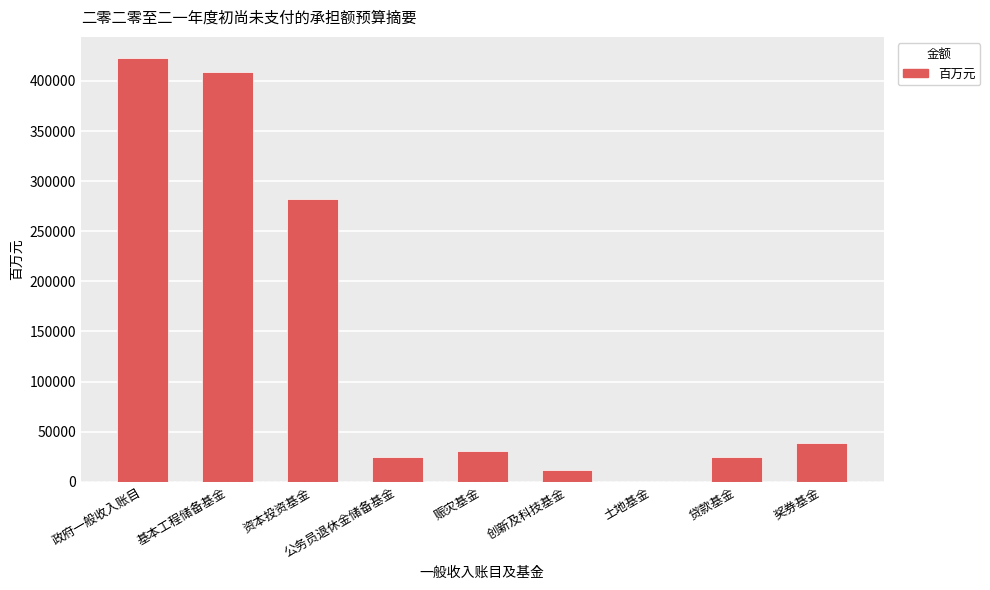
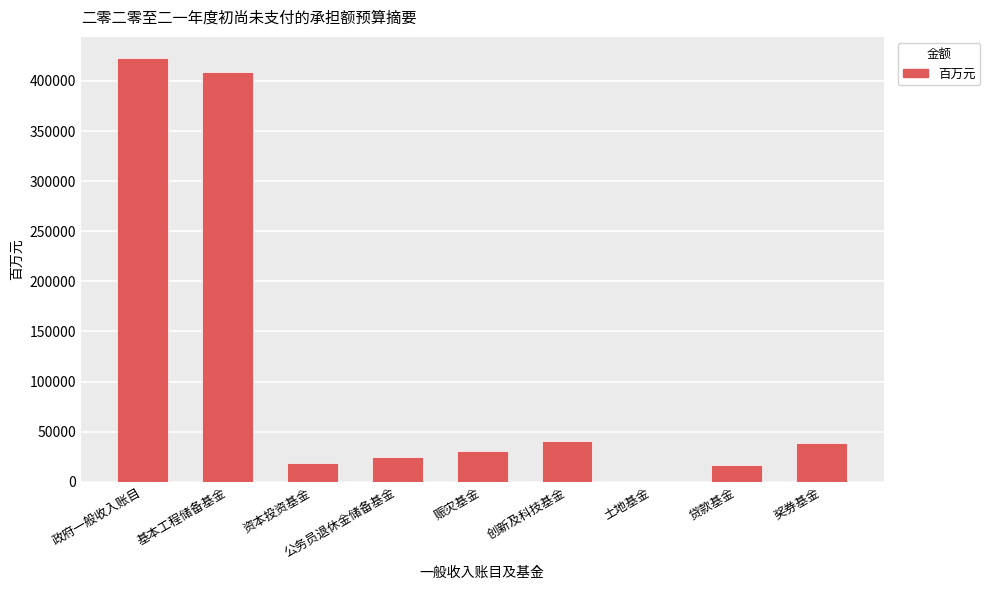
资本投资基金: 282000 -> 19000
创新及科技基金: 12000 -> 41000
贷款基金: 25000 -> 17000
